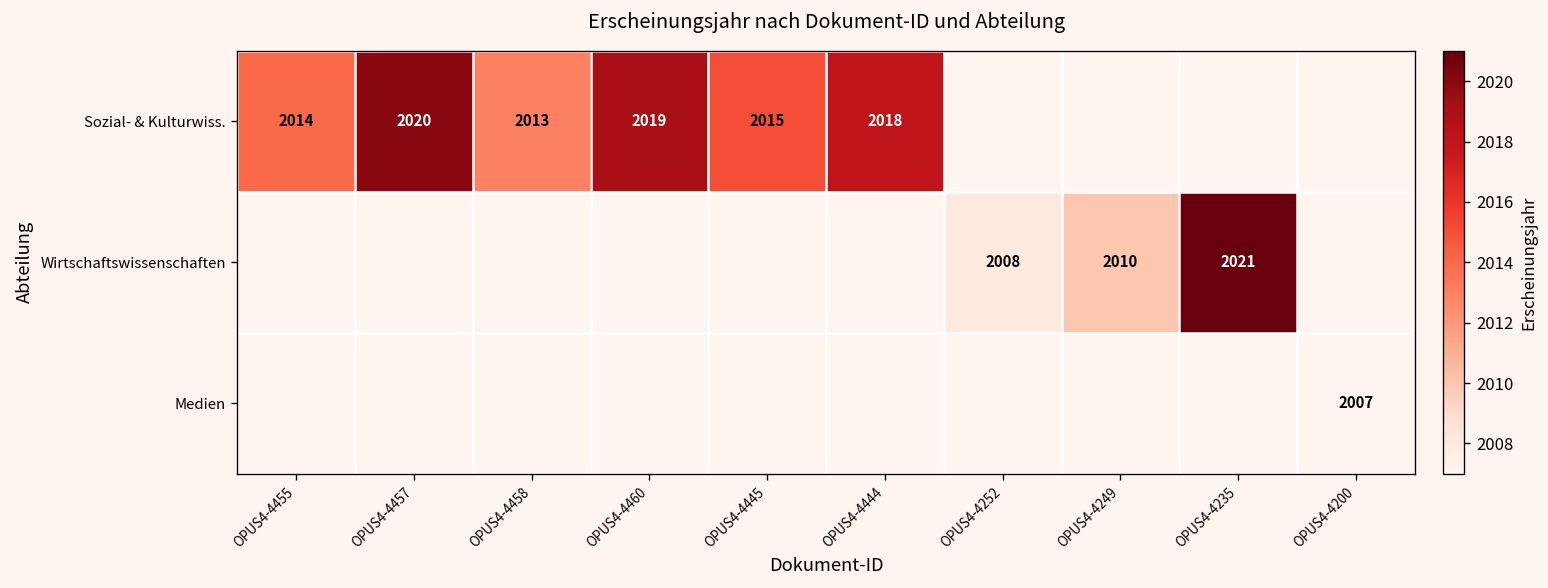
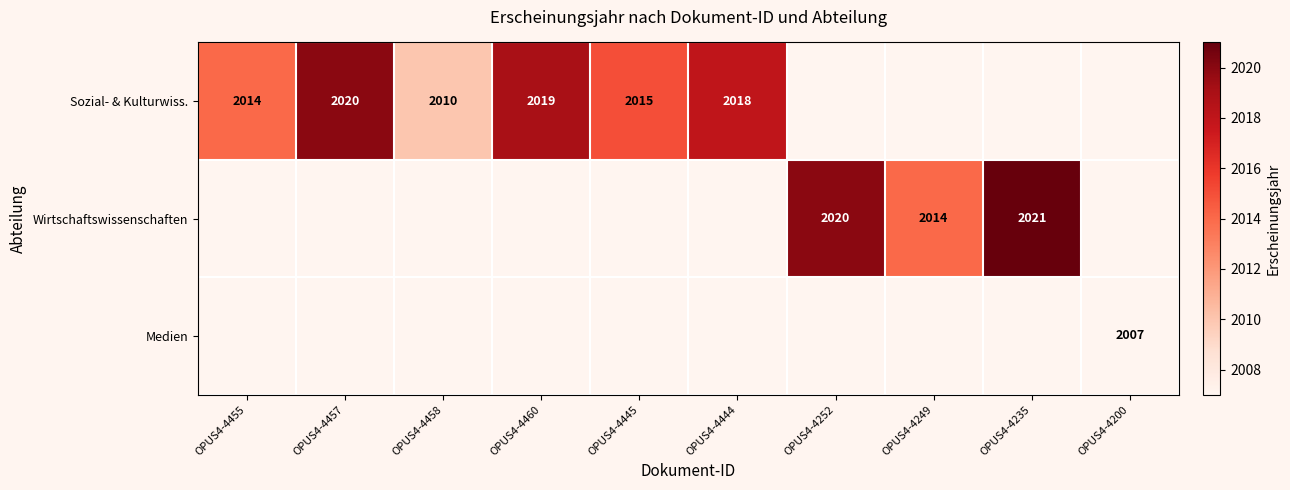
Sozial- & Kulturwiss., OPUS4-4458: 2013 -> 2010
Wirtschaftswissenschaften, OPUS4-4252: 2008 -> 2020
Wirtschaftswissenschaften, OPUS4-4249: 2010 -> 2014
